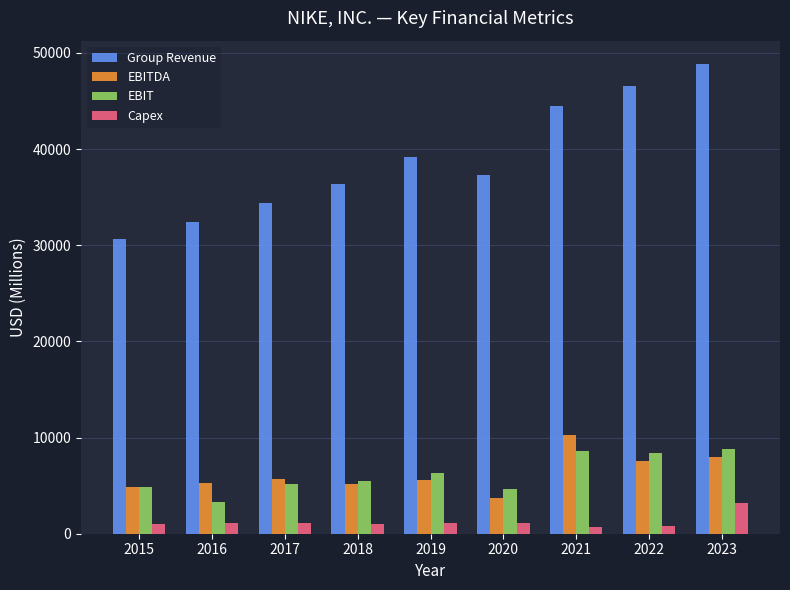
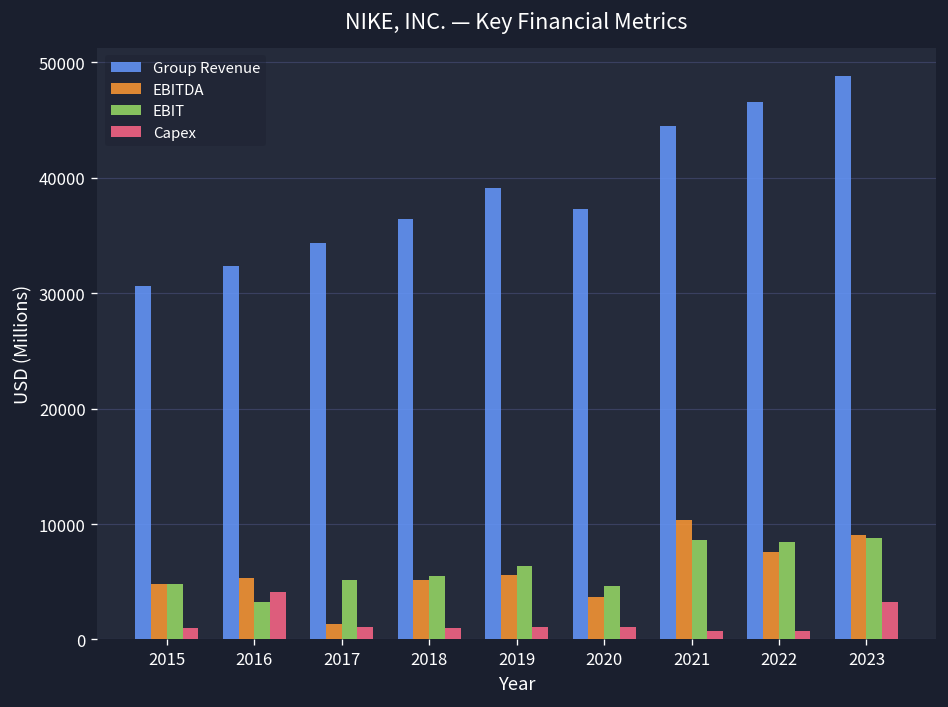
Capex, 2016: 1000 -> 4000
EBITDA, 2017: 6000 -> 1000
EBITDA, 2023: 8000 -> 9000
